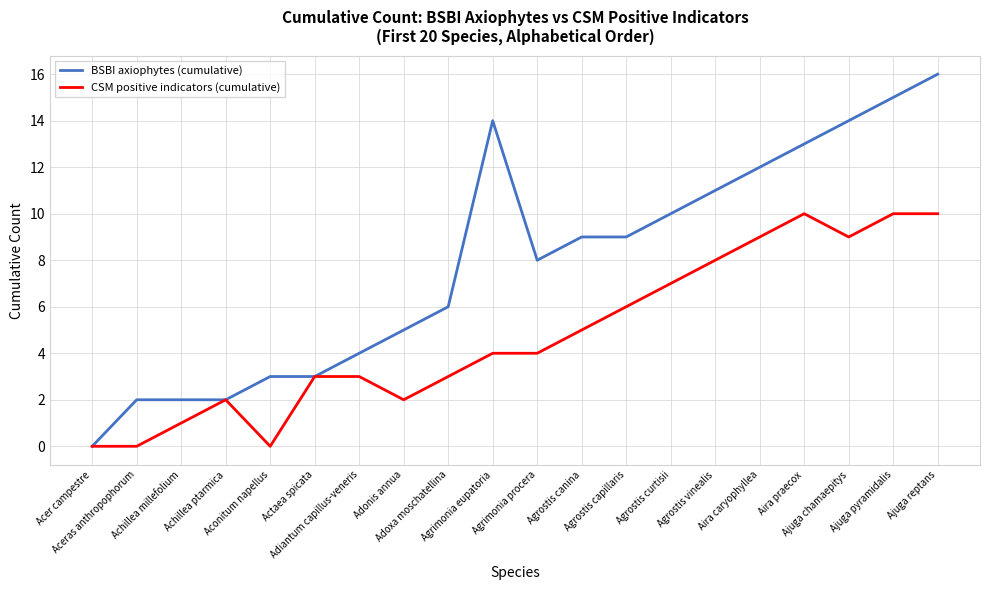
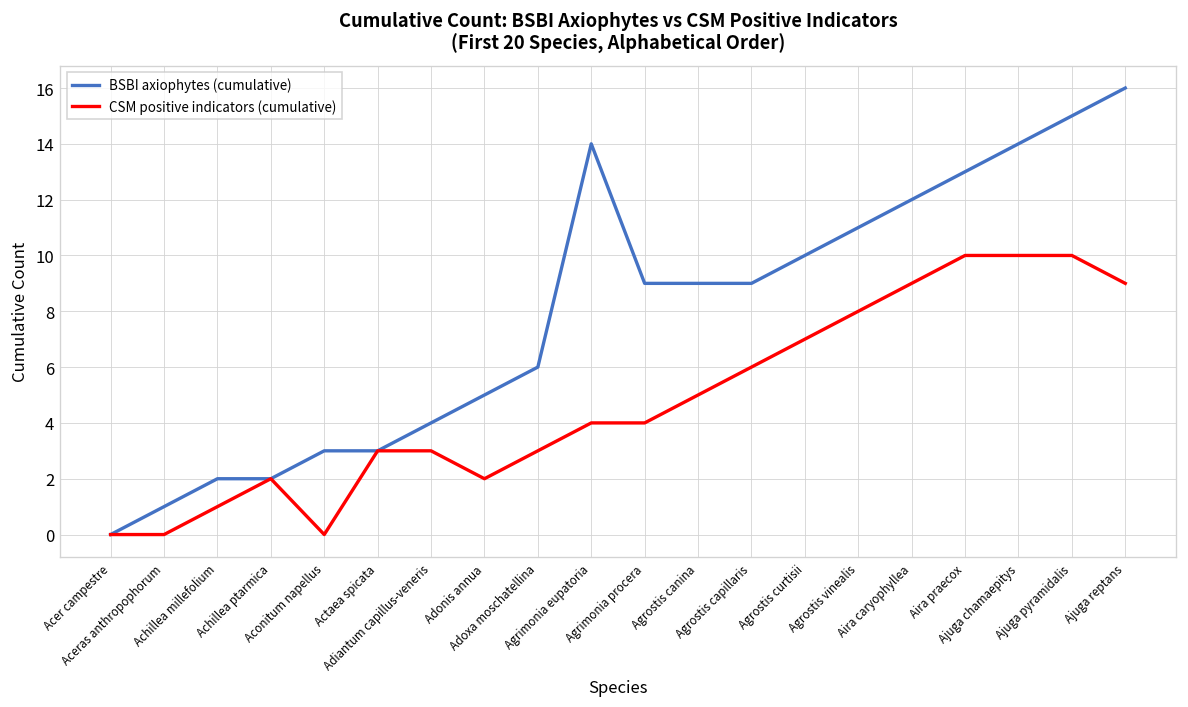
BSBI axiophytes (cumulative), Aceras anthropophorum: 2 -> 1
BSBI axiophytes (cumulative), Agrimonia procera: 8 -> 9
CSM positive indicators (cumulative), Ajuga chamaepitys: 9 -> 10
CSM positive indicators (cumulative), Ajuga reptans: 10 -> 9
